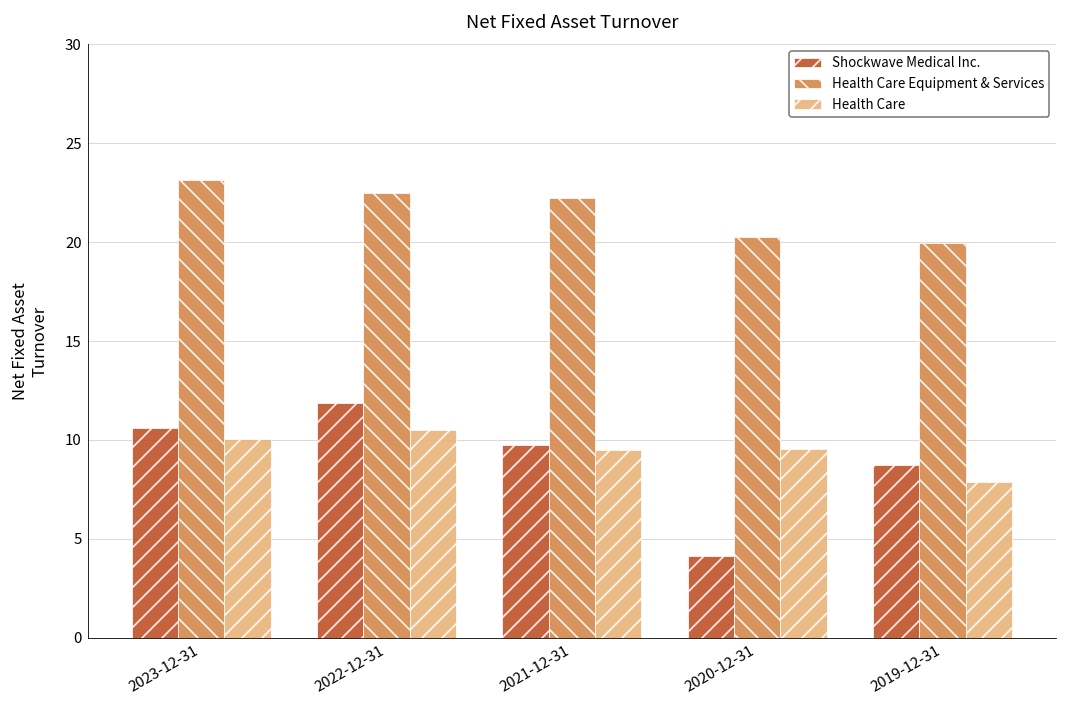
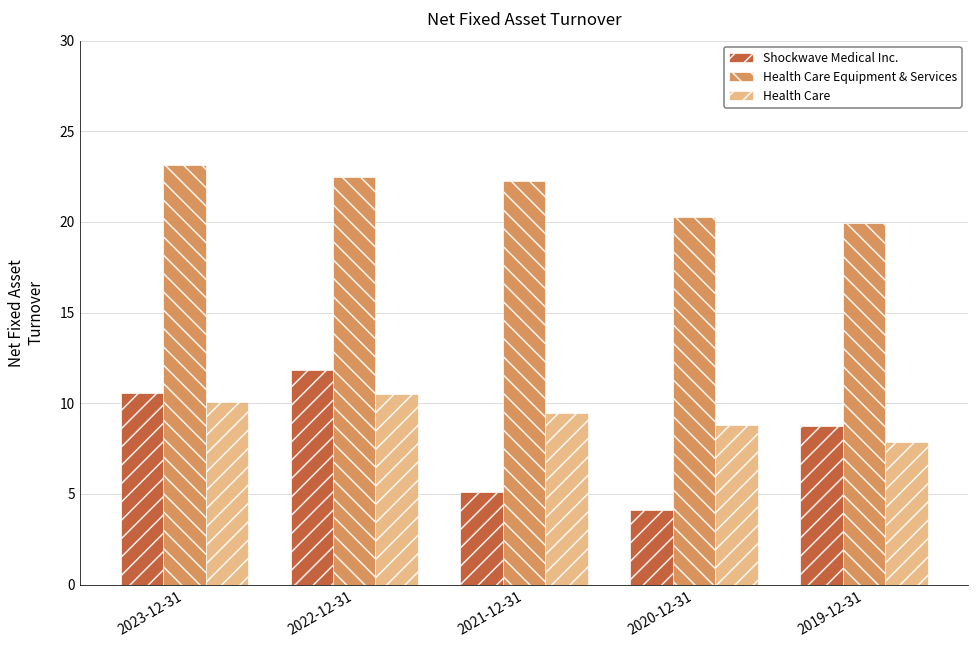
Shockwave Medical Inc., 2021-12-31: 9.7 -> 5.1
Health Care, 2020-12-31: 9.5 -> 8.8
